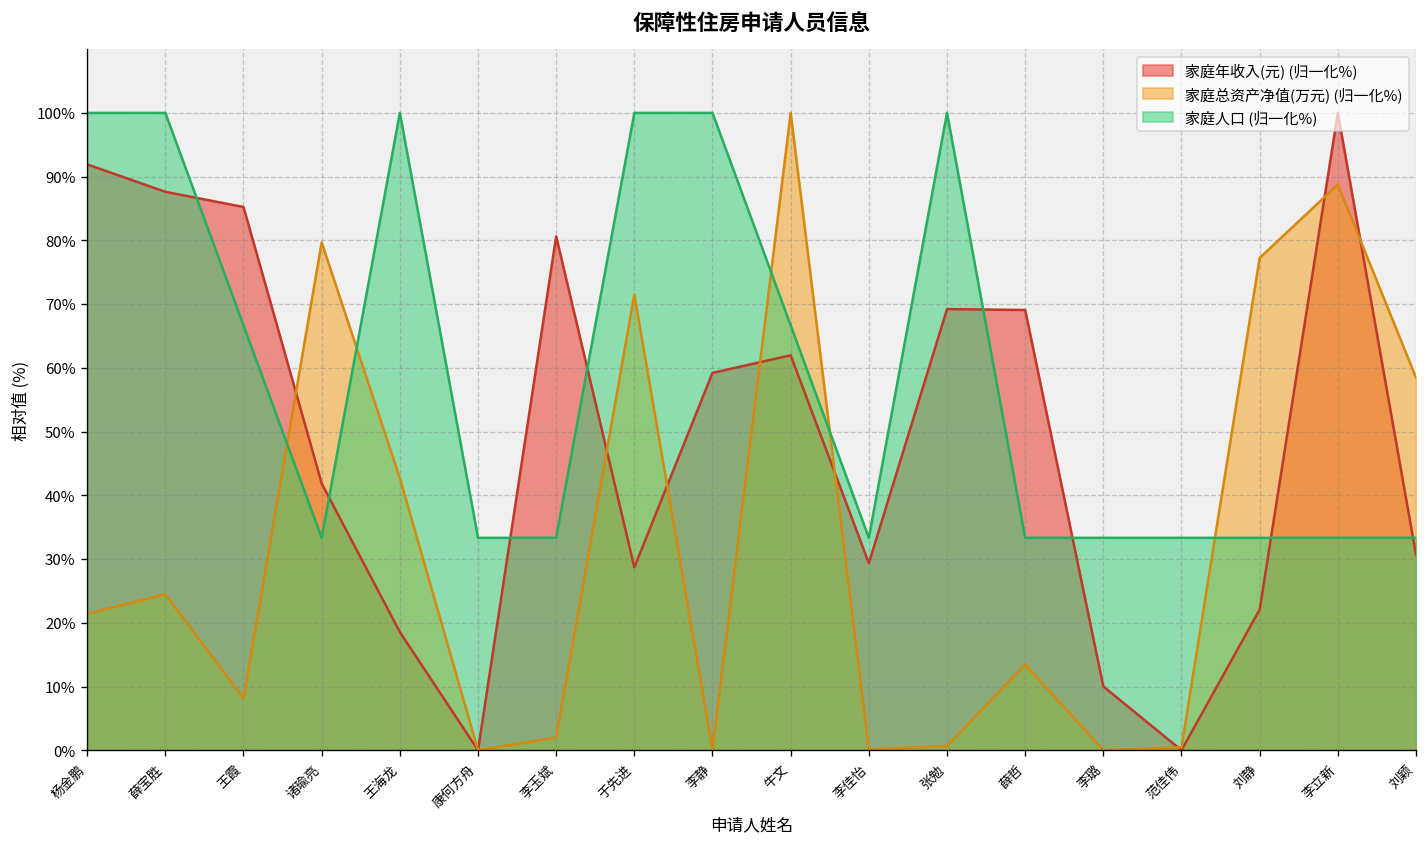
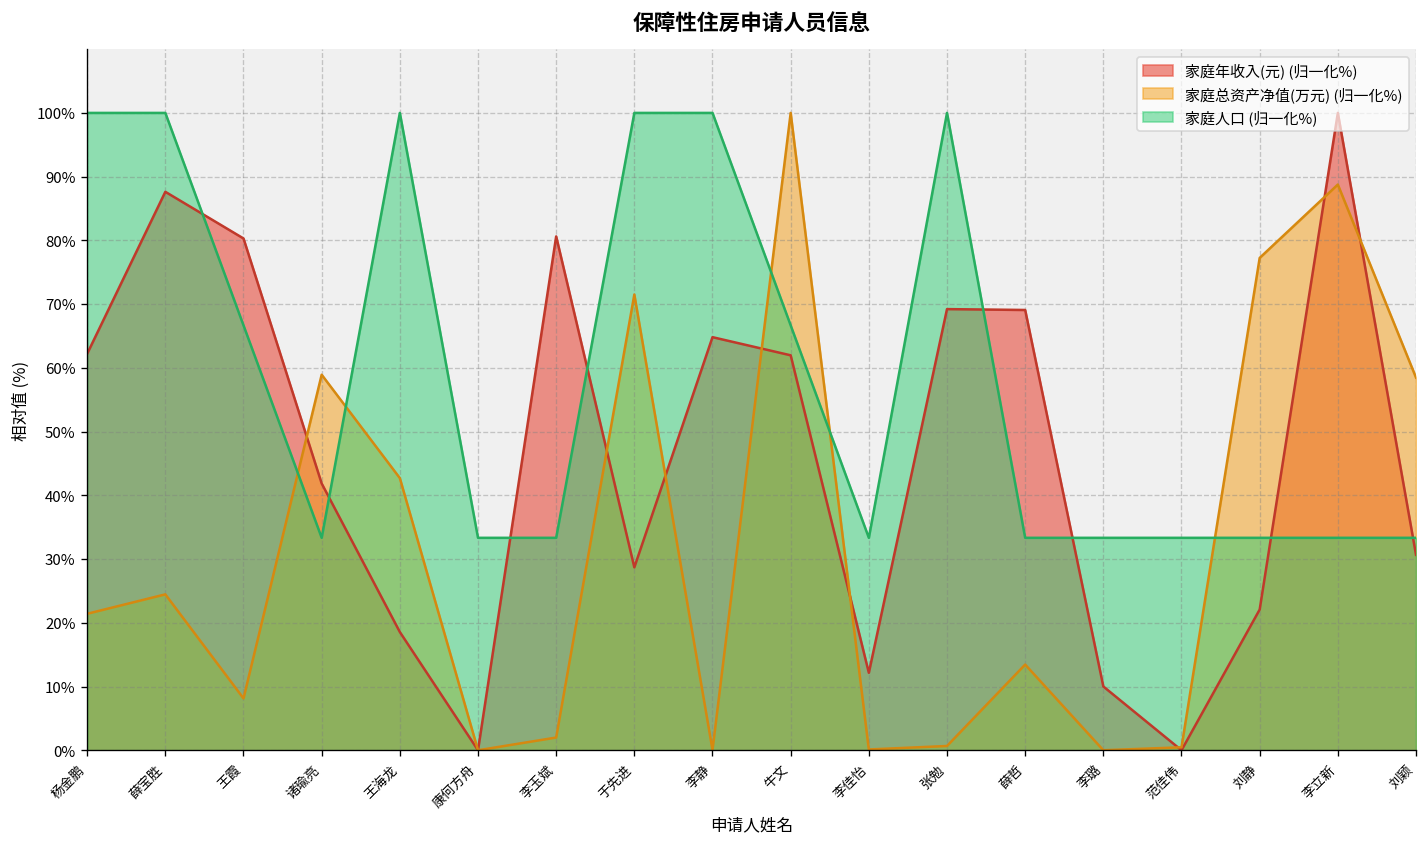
家庭年收入(元) (归一化%), 杨金鹏: 92% -> 62%
家庭年收入(元) (归一化%), 王霞: 85% -> 80%
家庭总资产净值(万元) (归一化%), 诸瑜亮: 80% -> 59%
家庭年收入(元) (归一化%), 李静: 59% -> 65%
家庭年收入(元) (归一化%), 李佳怡: 29% -> 12%
